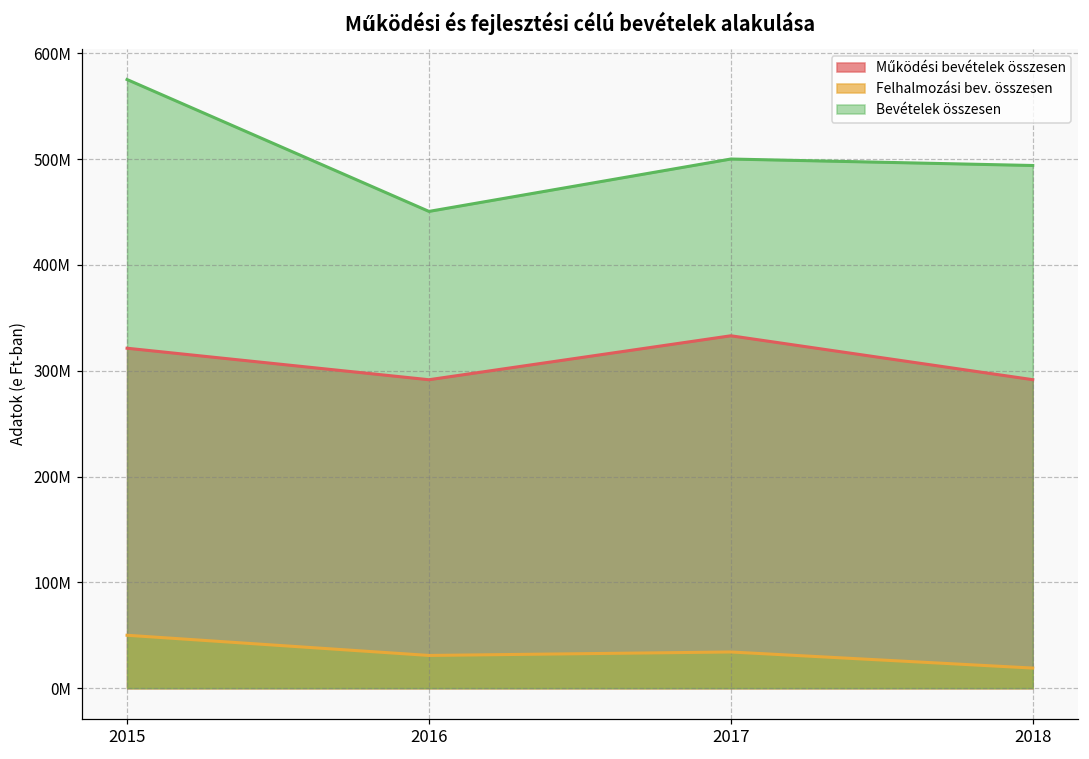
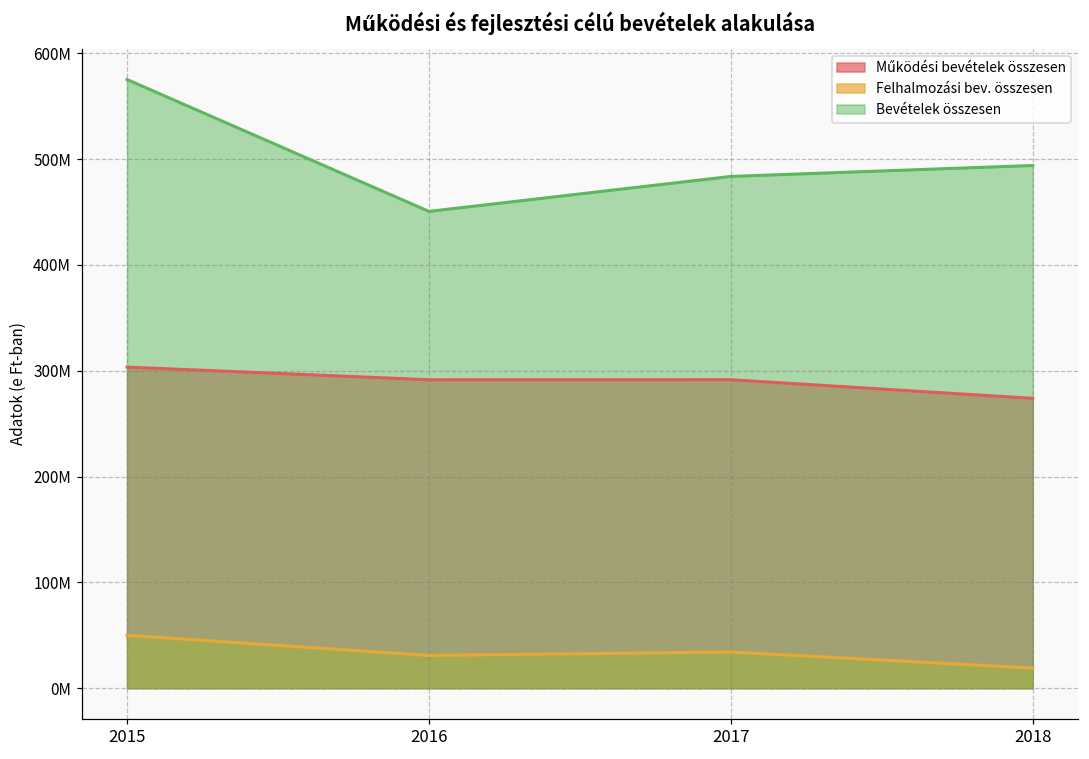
Működési bevételek összesen, 2015: 320000000 -> 300000000
Működési bevételek összesen, 2017: 330000000 -> 290000000
Bevételek összesen, 2017: 500000000 -> 480000000
Működési bevételek összesen, 2018: 290000000 -> 270000000
